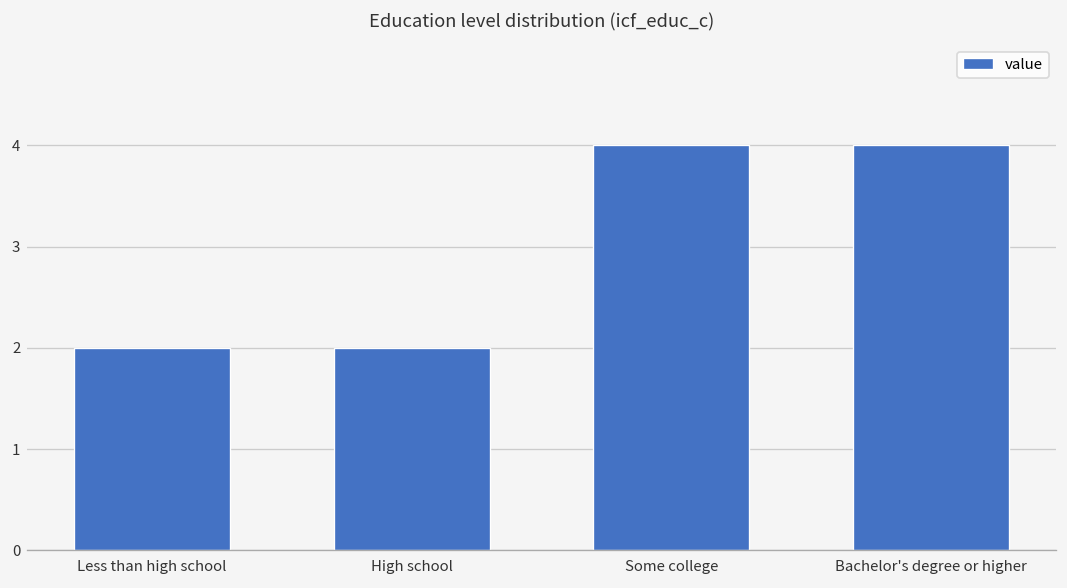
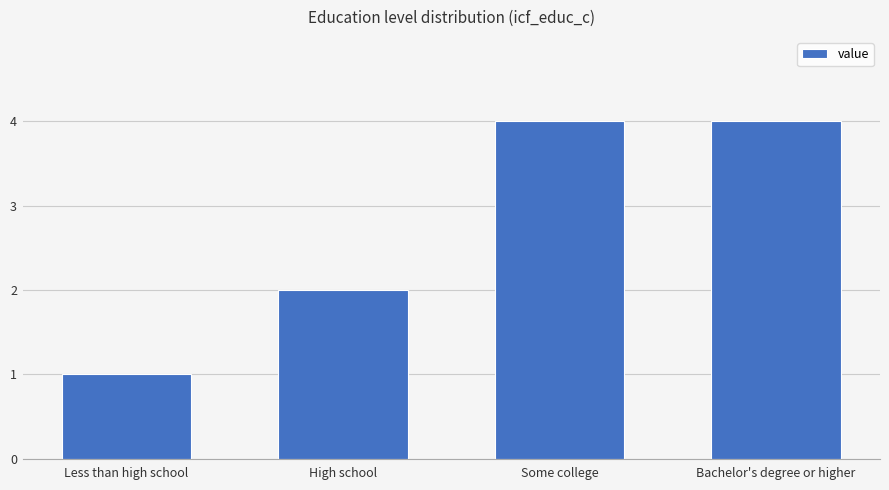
Less than high school: 2 -> 1
